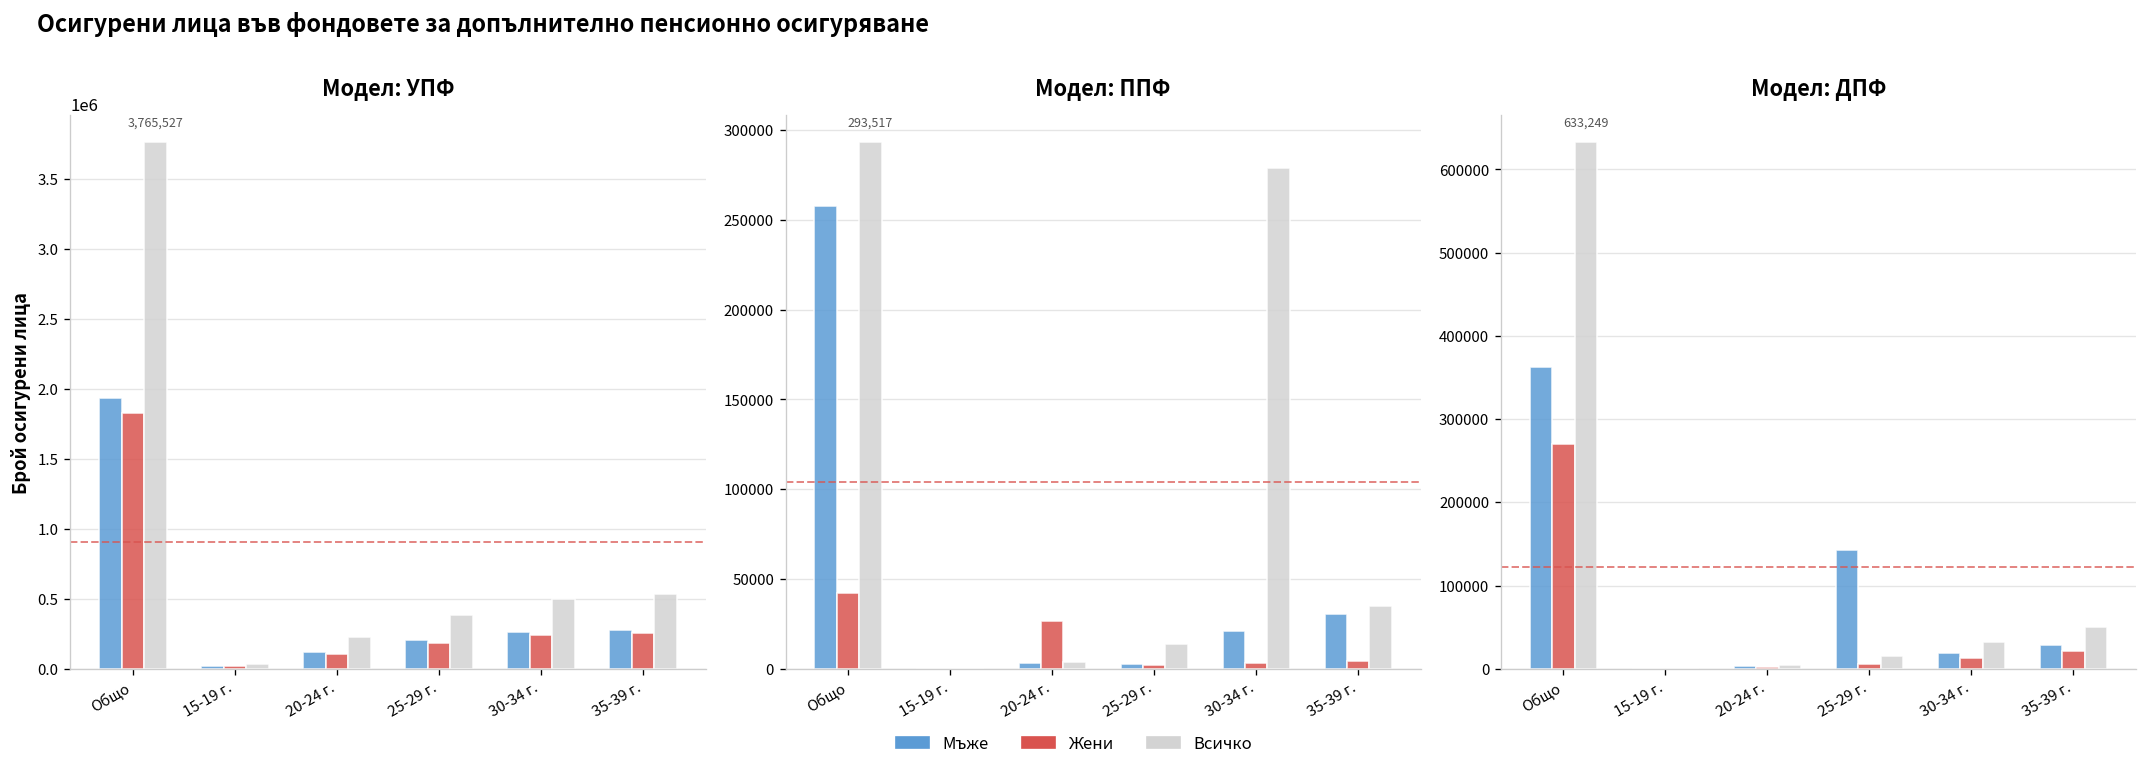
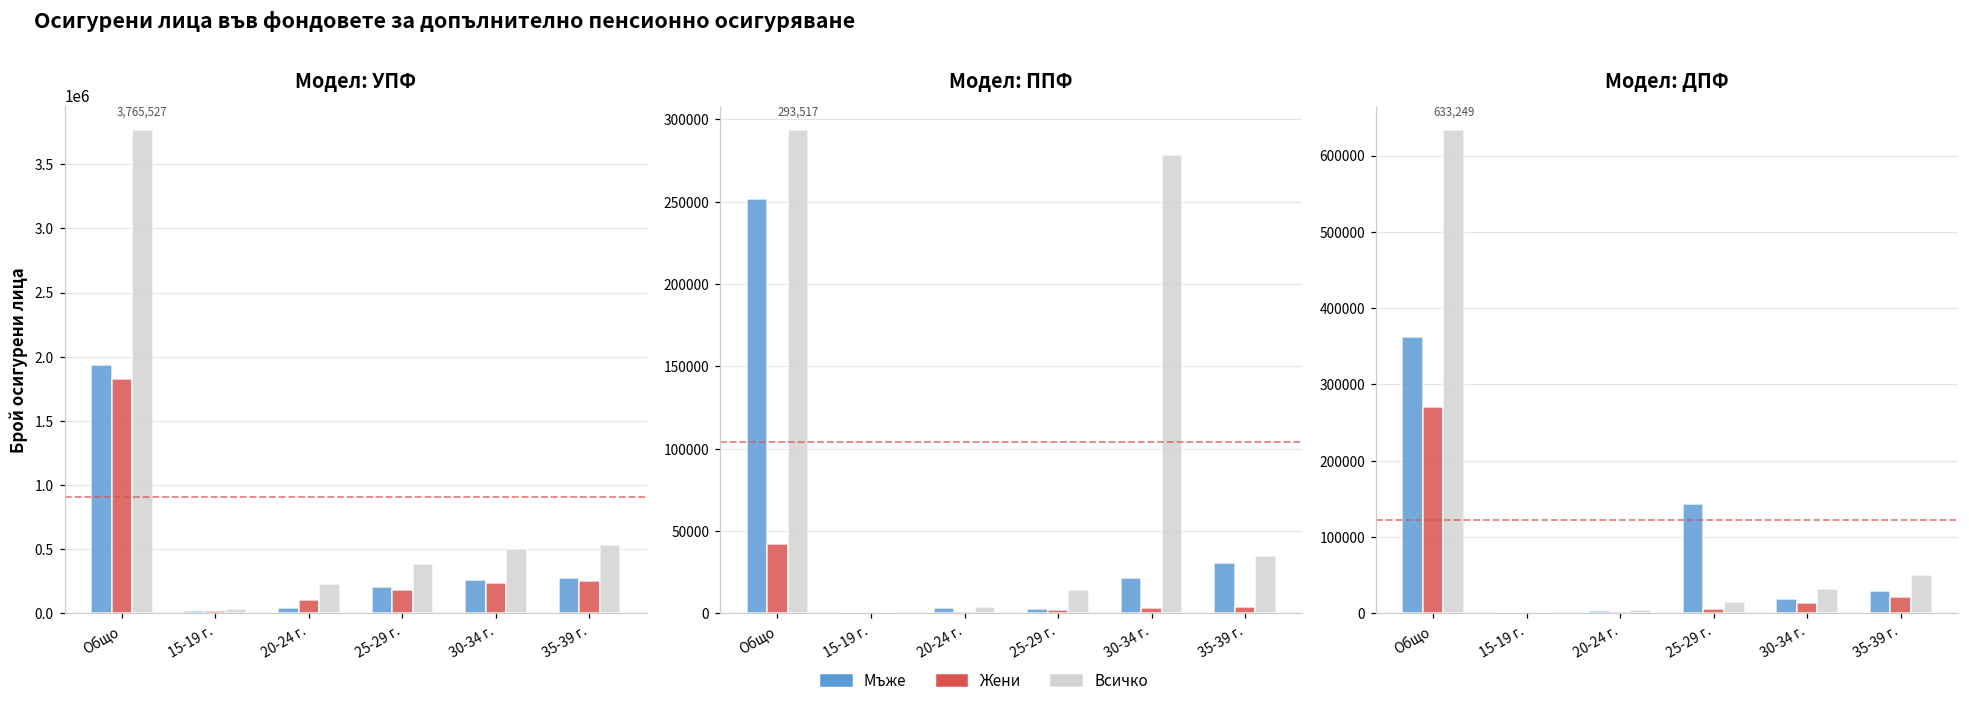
Модел: УПФ, Мъже, 20-24 г.: 120000 -> 40000
Модел: ППФ, Мъже, Общо: 258000 -> 252000
Модел: ППФ, Жени, 20-24 г.: 27000 -> 1000
